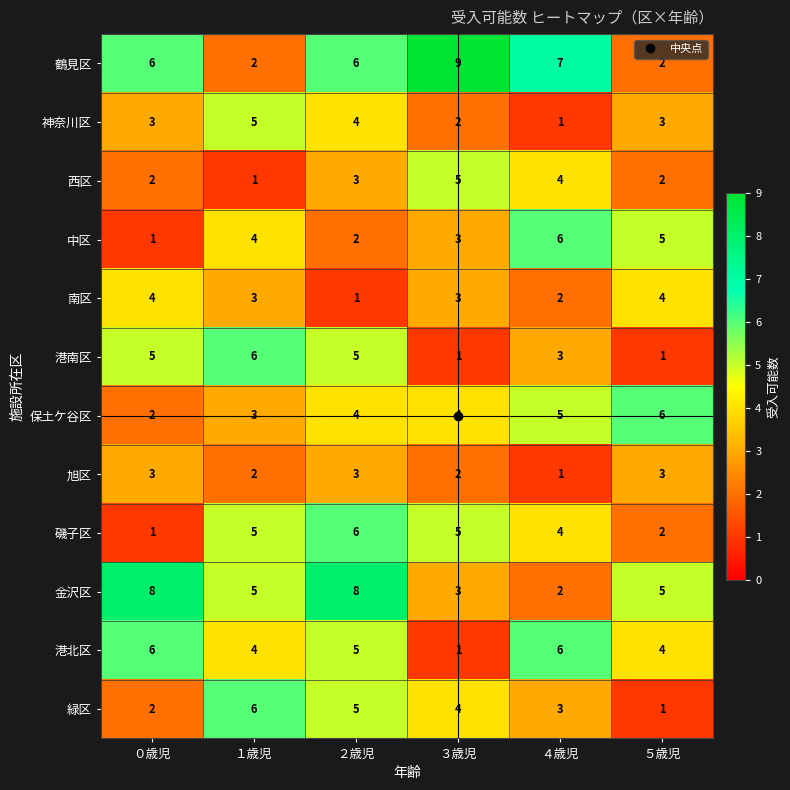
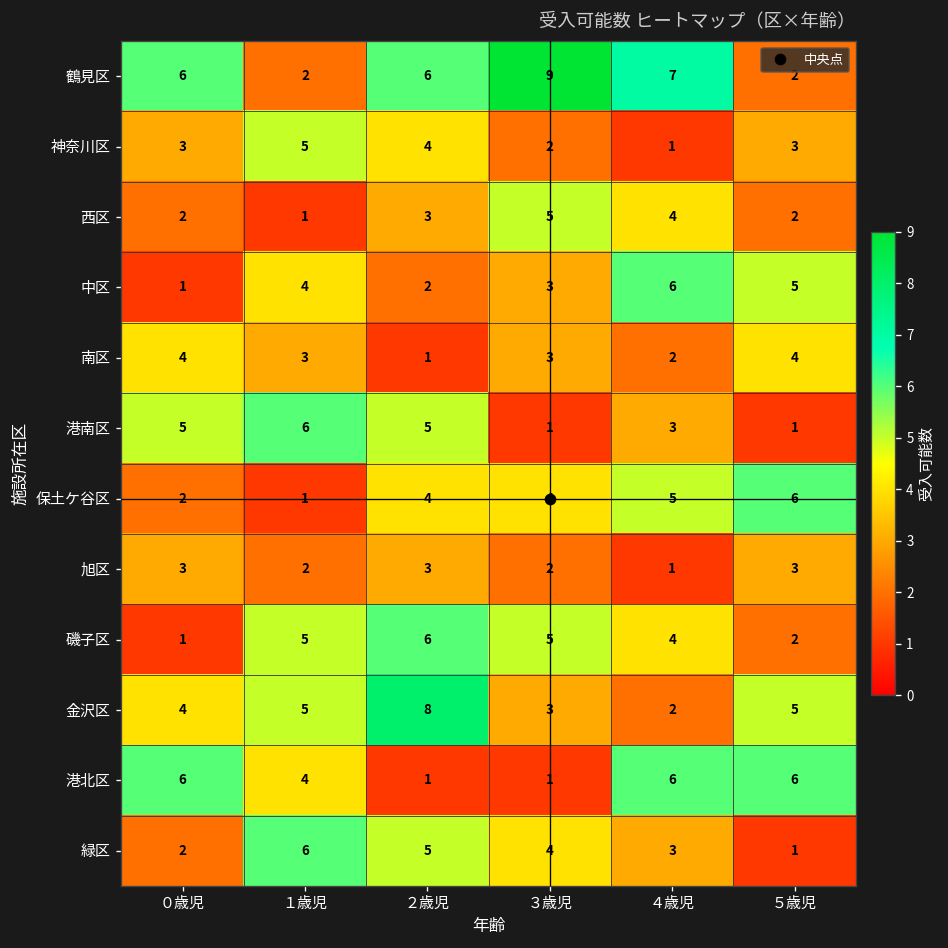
保土ケ谷区, １歳児: 3 -> 1
金沢区, ０歳児: 8 -> 4
港北区, ２歳児: 5 -> 1
港北区, ５歳児: 4 -> 6
